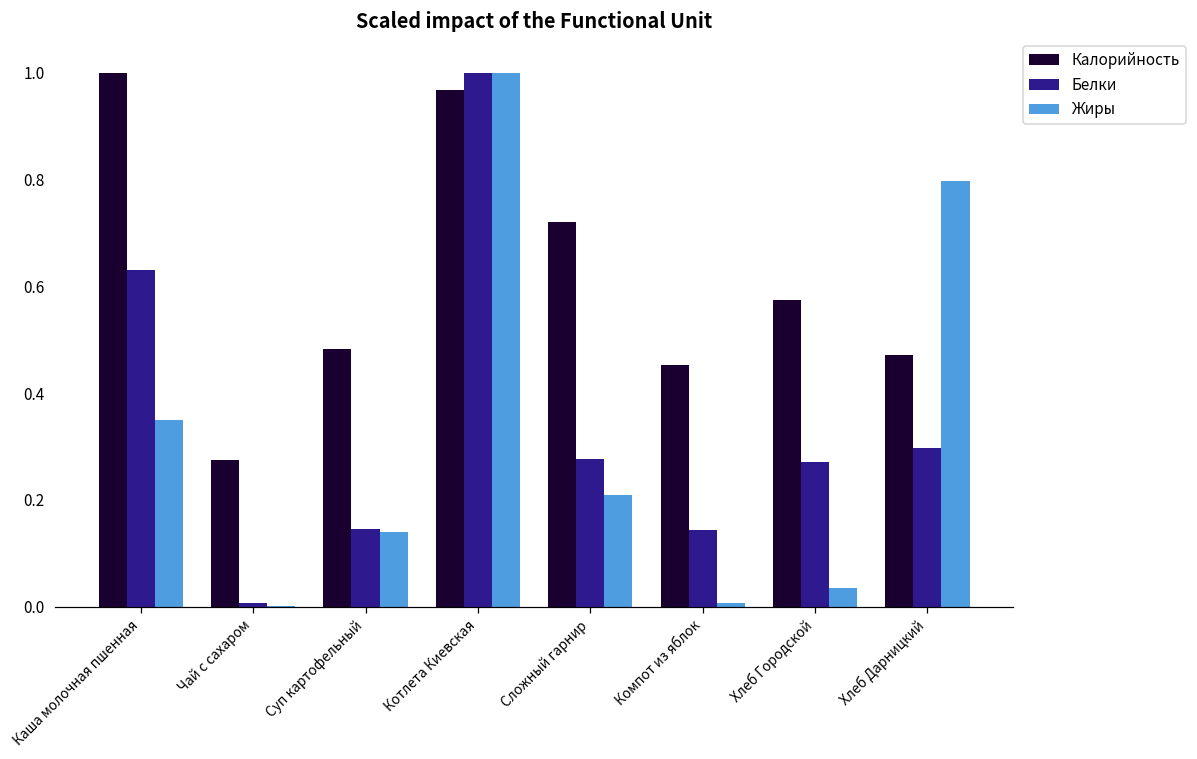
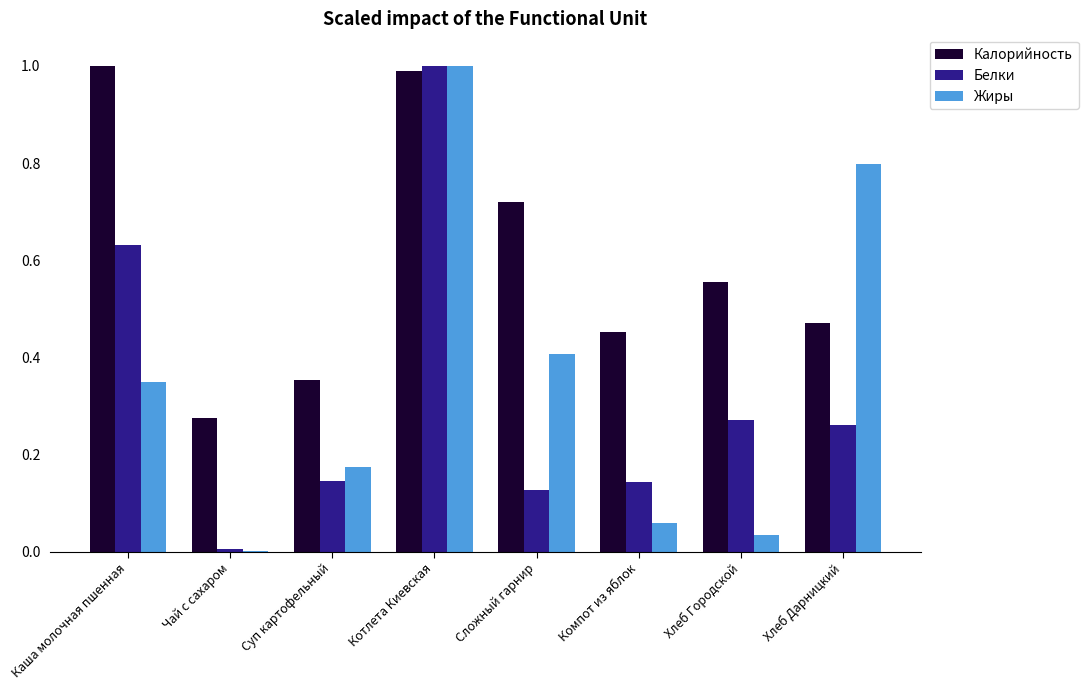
Калорийность, Суп картофельный: 0.48 -> 0.35
Жиры, Суп картофельный: 0.14 -> 0.17
Калорийность, Котлета Киевская: 0.97 -> 0.99
Белки, Сложный гарнир: 0.28 -> 0.13
Жиры, Сложный гарнир: 0.21 -> 0.41
Жиры, Компот из яблок: 0.01 -> 0.06
Калорийность, Хлеб Городской: 0.57 -> 0.56
Белки, Хлеб Дарницкий: 0.30 -> 0.26
